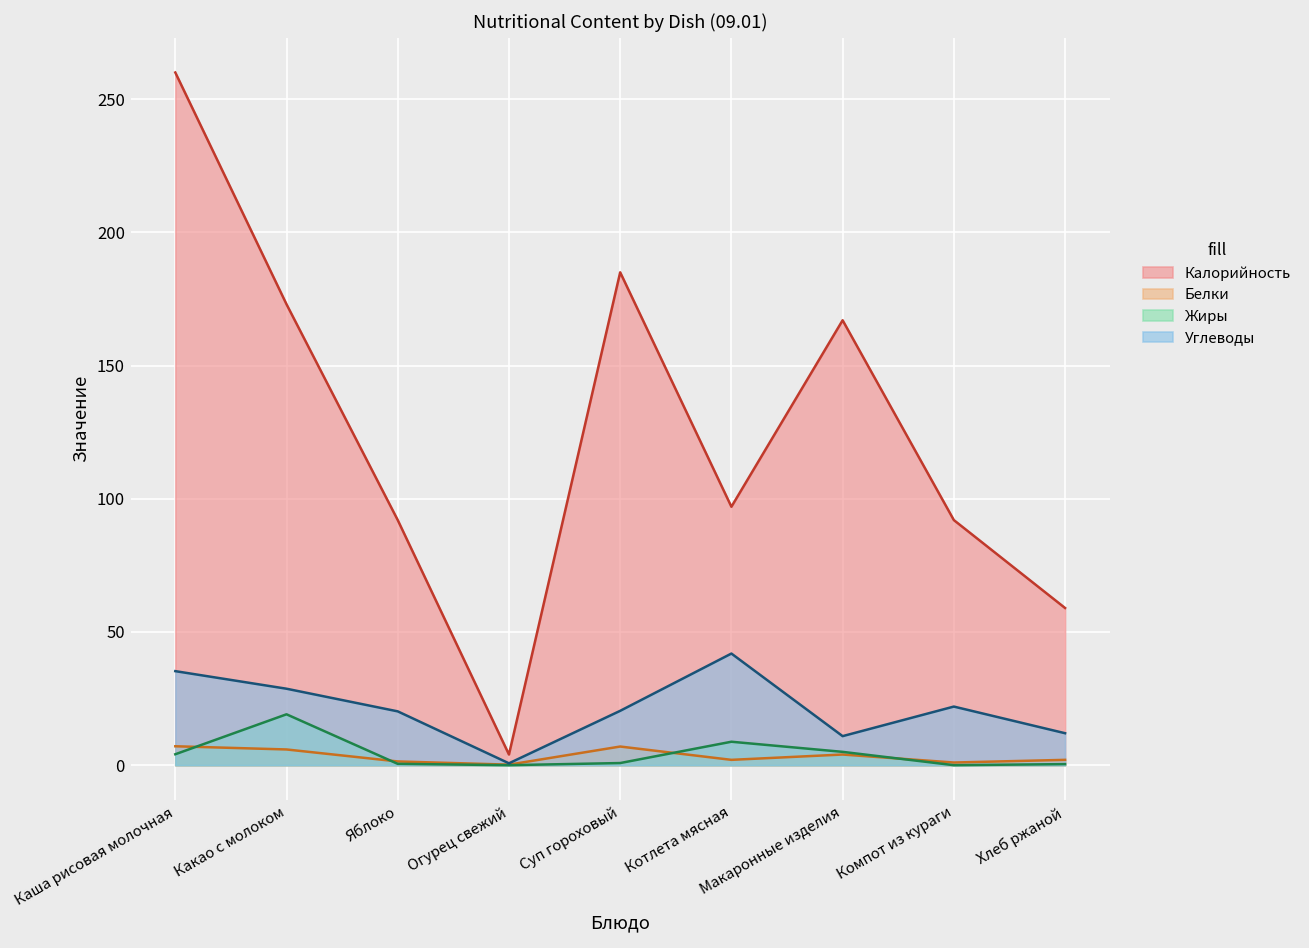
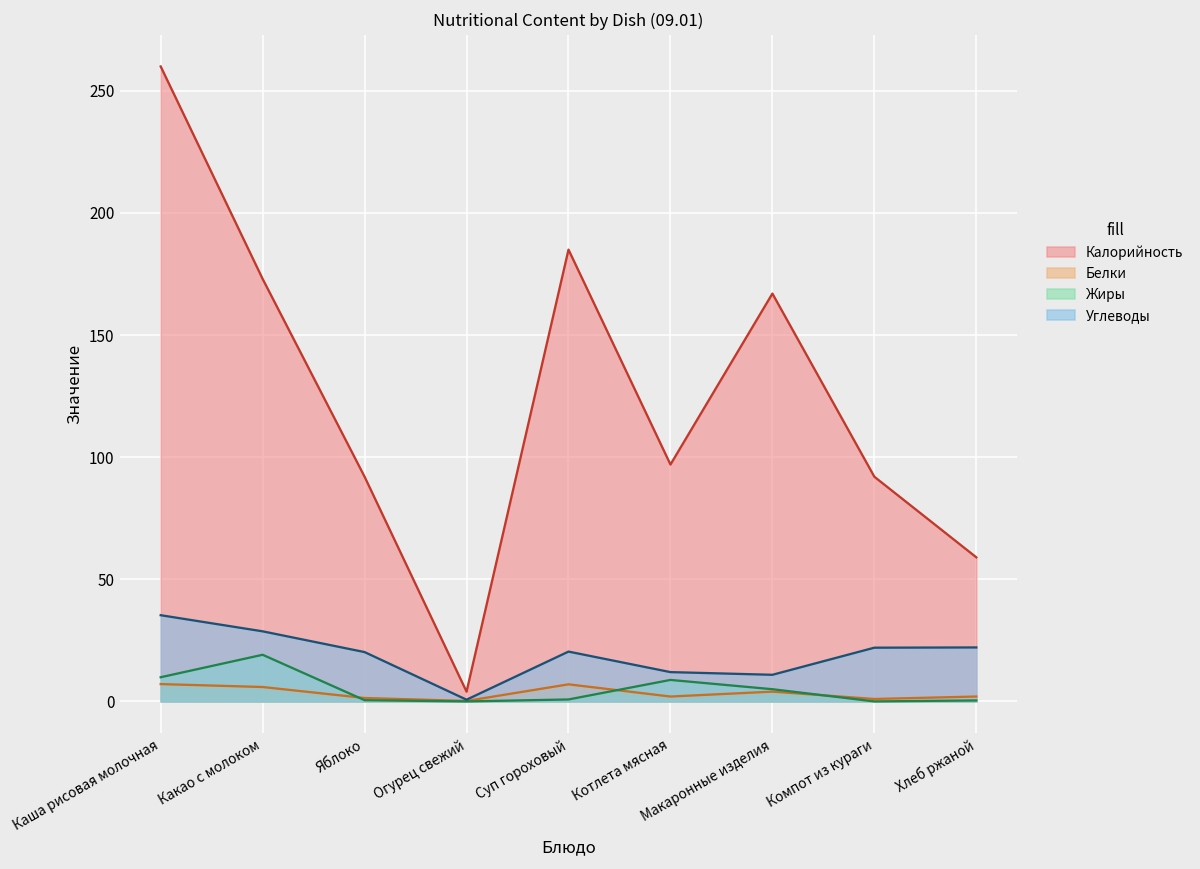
Жиры, Каша рисовая молочная: 4 -> 10
Углеводы, Котлета мясная: 42 -> 12
Углеводы, Хлеб ржаной: 12 -> 22
